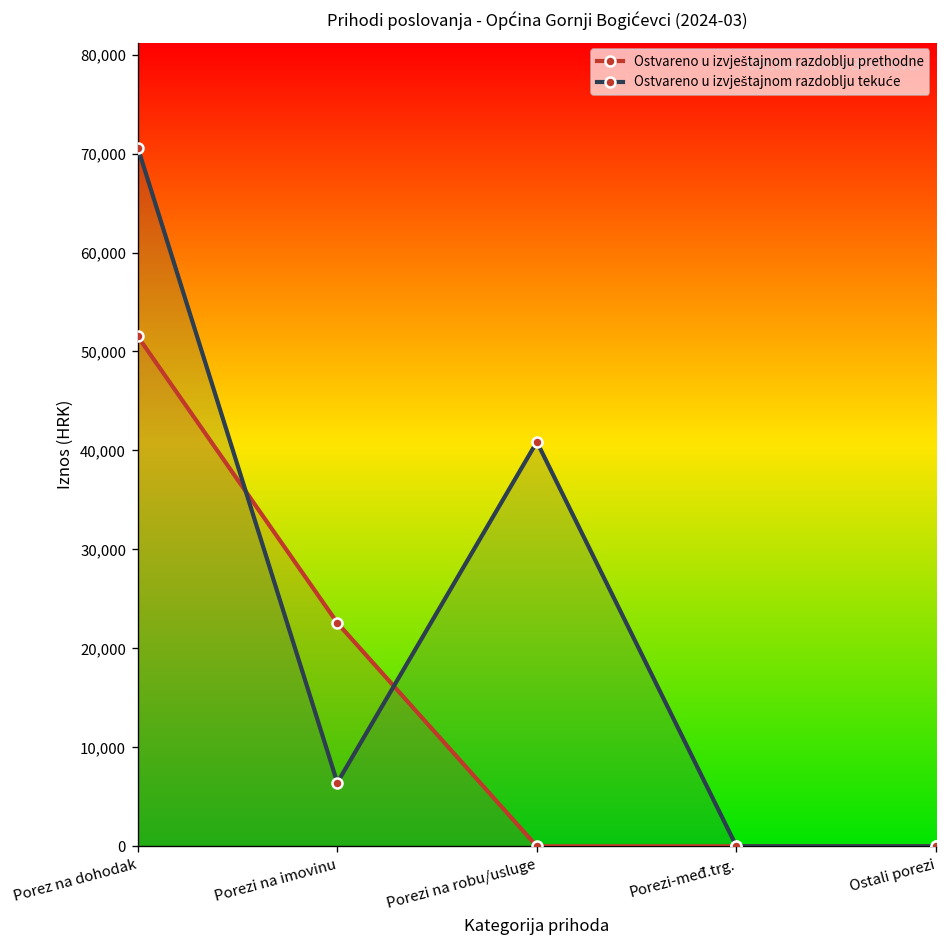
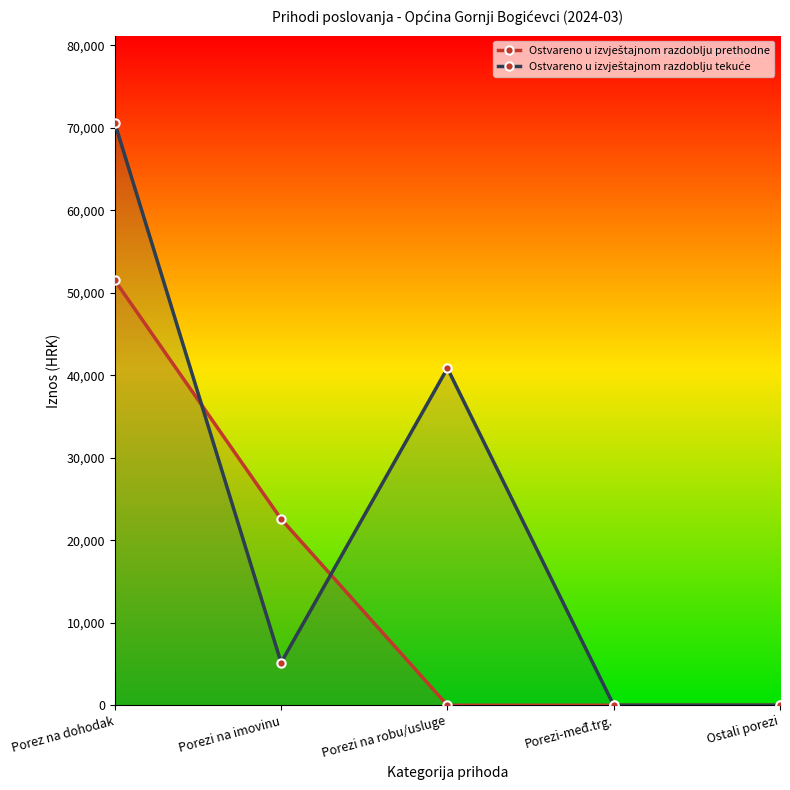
Ostvareno u izvještajnom razdoblju tekuće, Porezi na imovinu: 6,000 -> 5,000
